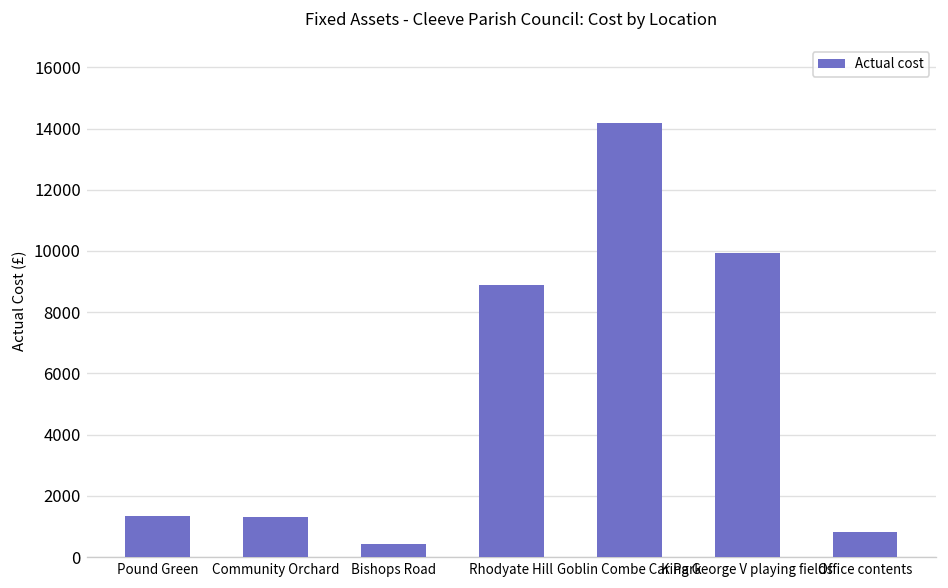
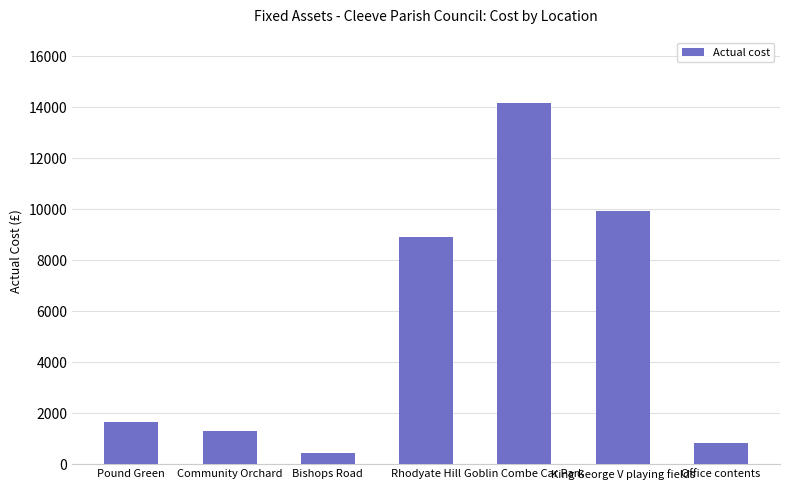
Pound Green: 1300 -> 1600
